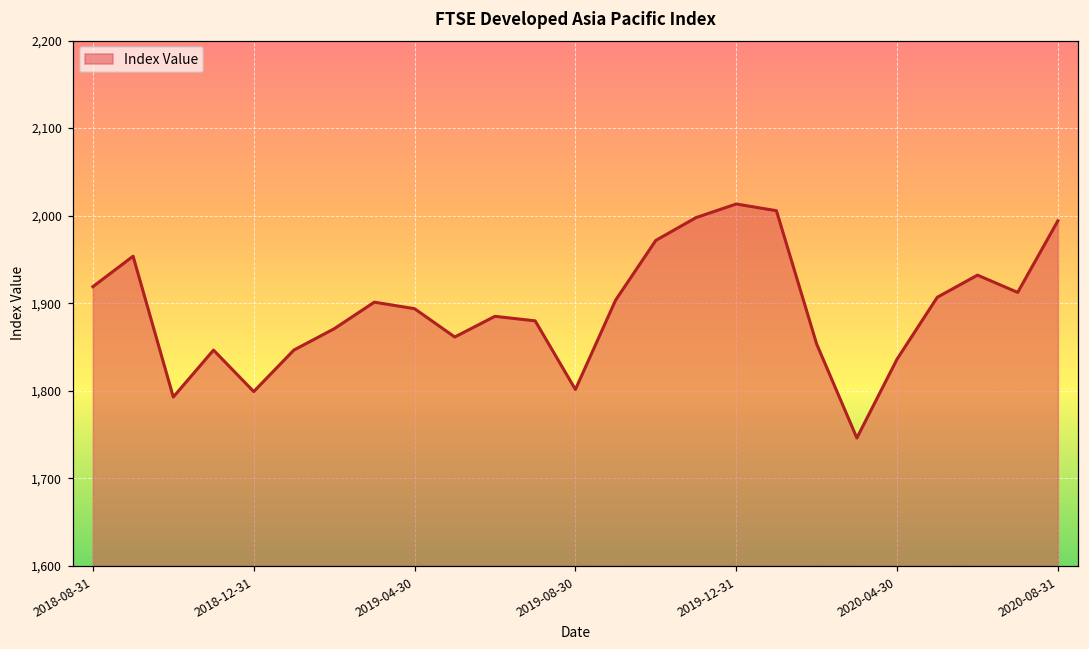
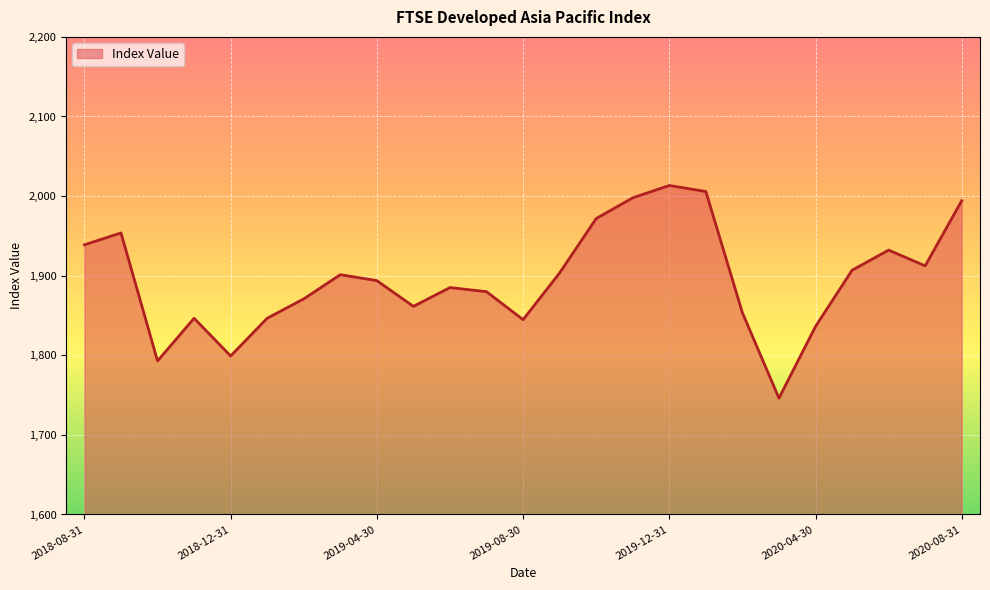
2018-08-31: 1,920 -> 1,940
2019-08-30: 1,800 -> 1,840
